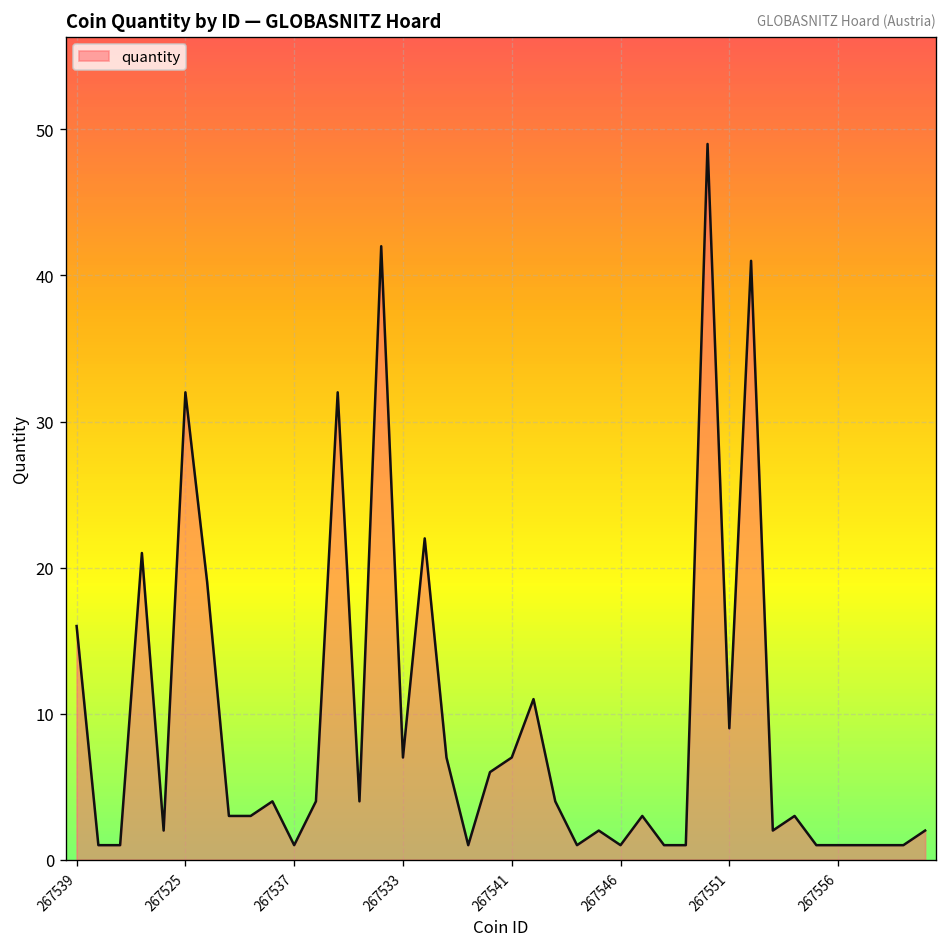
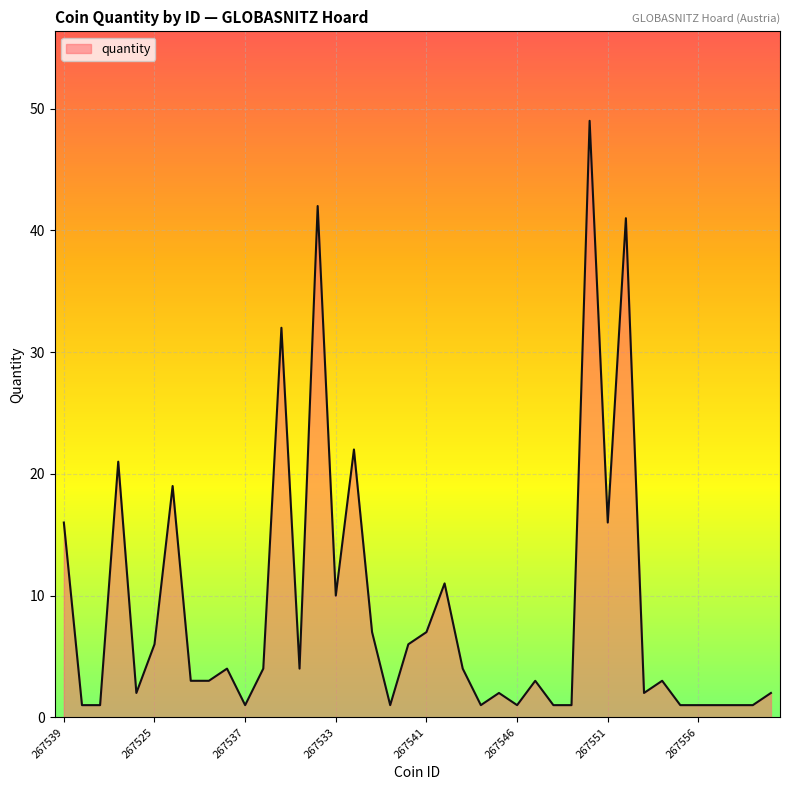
267525: 32 -> 6
267533: 7 -> 10
267551: 9 -> 16
